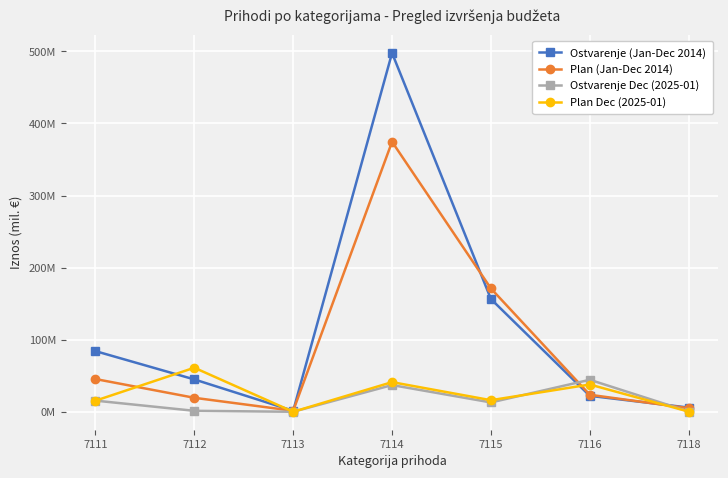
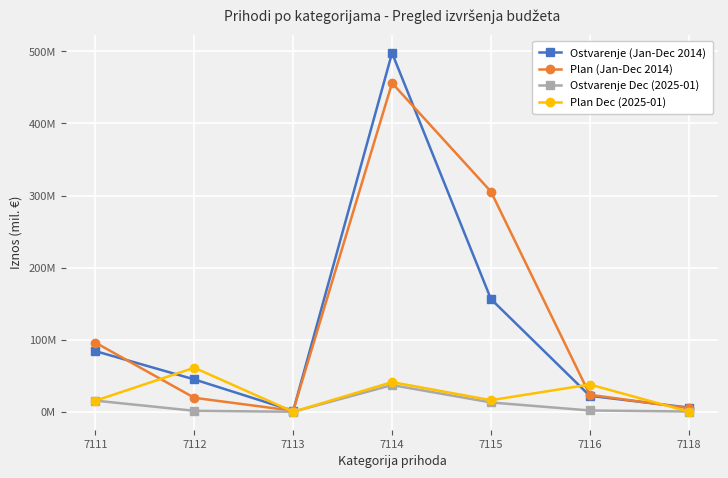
Plan (Jan-Dec 2014), 7111: 50000000 -> 100000000
Plan (Jan-Dec 2014), 7114: 370000000 -> 460000000
Plan (Jan-Dec 2014), 7115: 170000000 -> 310000000
Ostvarenje Dec (2025-01), 7116: 40000000 -> 0
